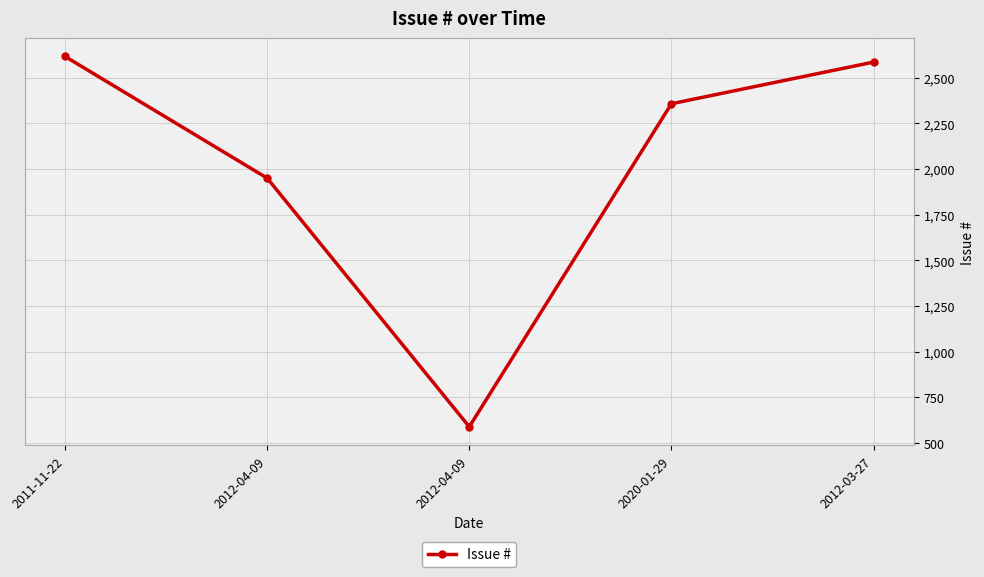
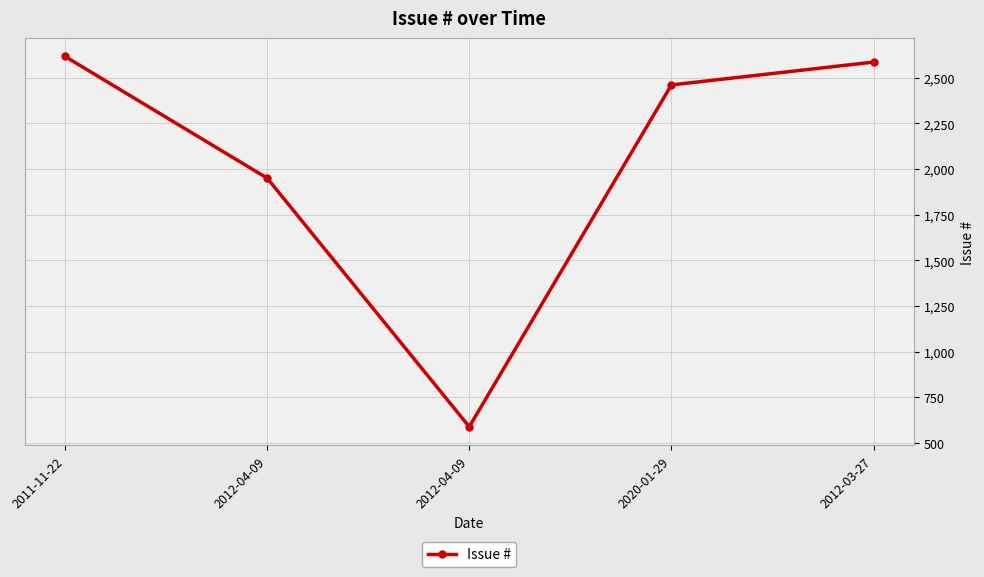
2020-01-29: 2,360 -> 2,460
